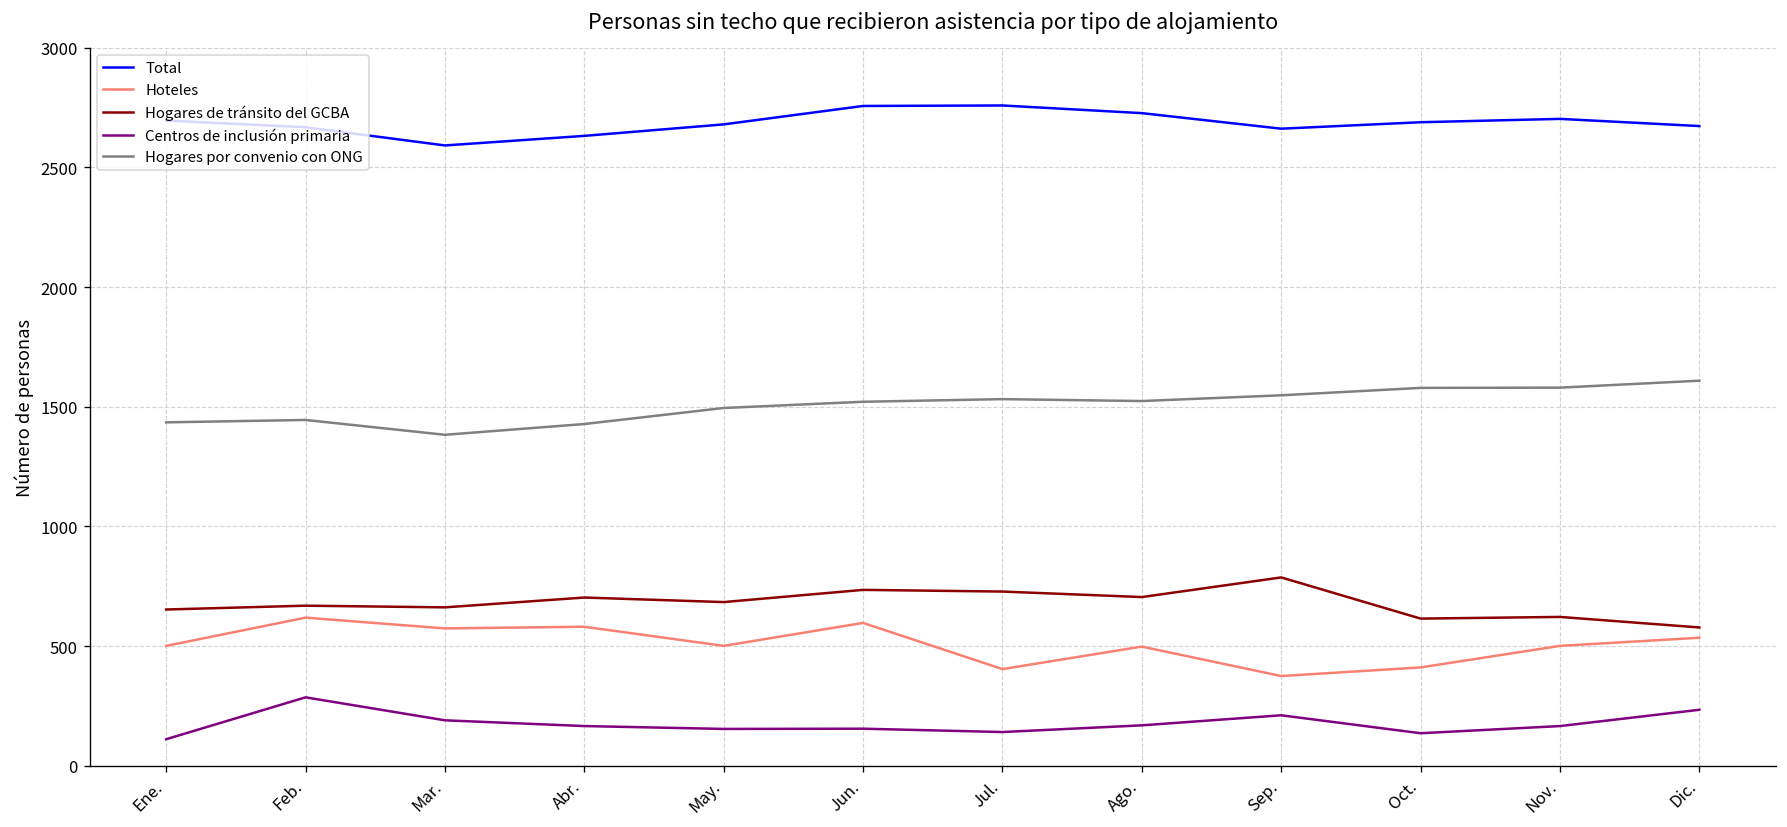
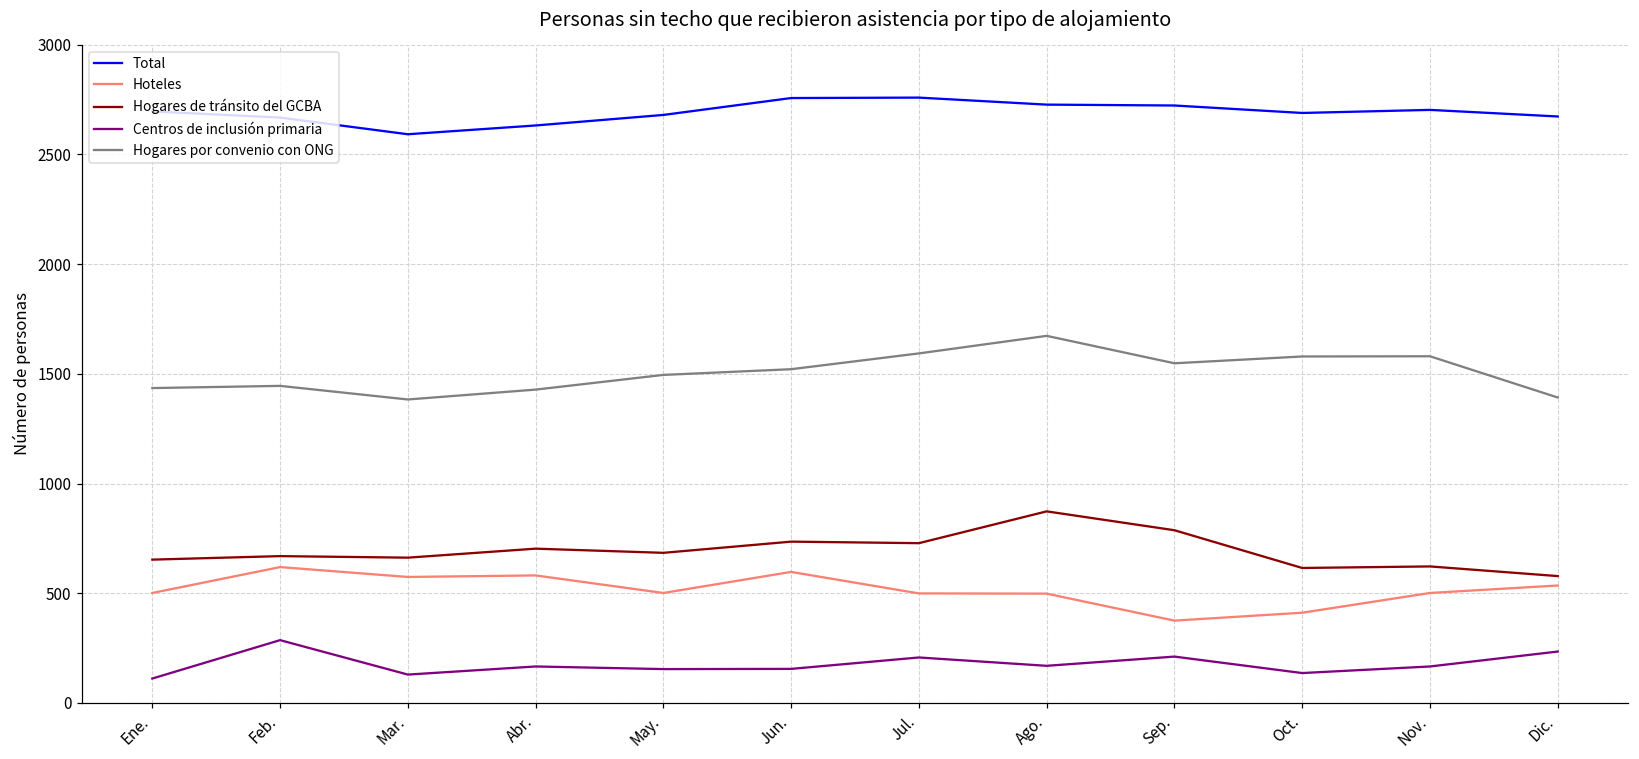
Centros de inclusión primaria, Mar.: 190 -> 130
Hoteles, Jul.: 400 -> 500
Centros de inclusión primaria, Jul.: 140 -> 210
Hogares por convenio con ONG, Jul.: 1530 -> 1590
Hogares de tránsito del GCBA, Ago.: 710 -> 870
Hogares por convenio con ONG, Ago.: 1520 -> 1670
Total, Sep.: 2660 -> 2720
Hogares por convenio con ONG, Dic.: 1610 -> 1390
